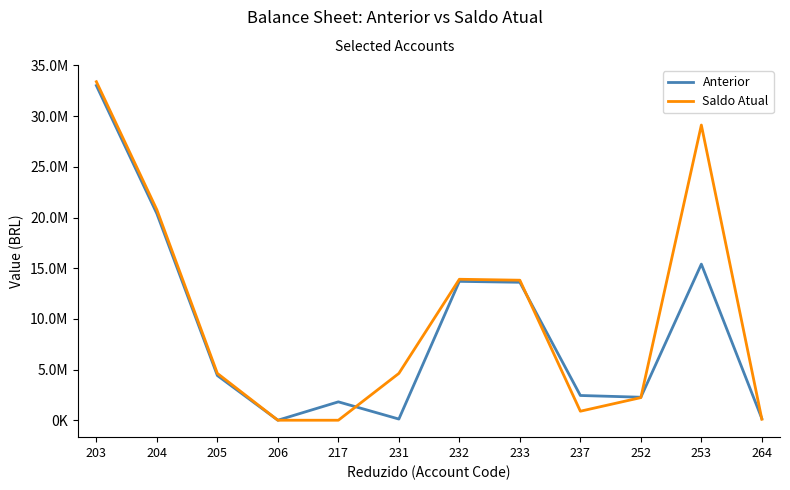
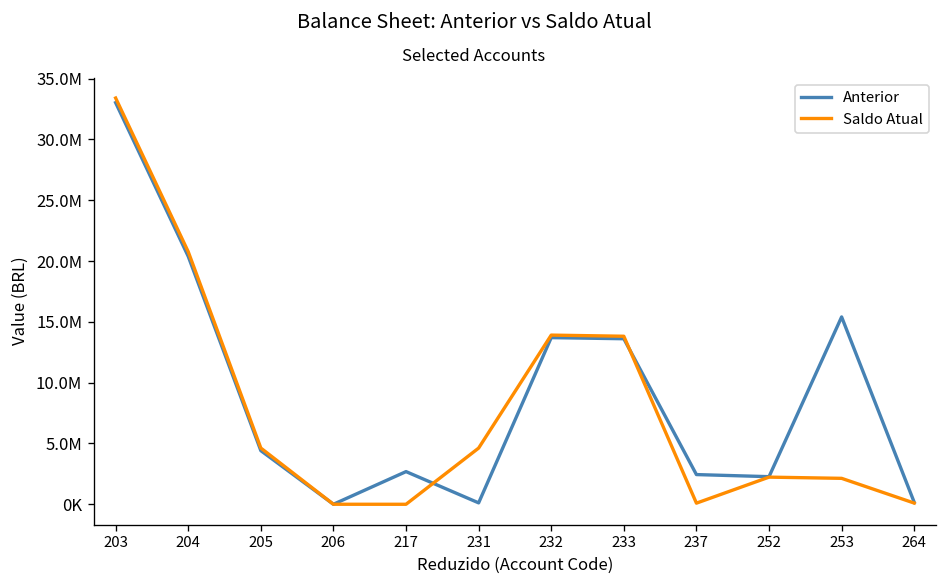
Anterior, 217: 1800000 -> 2700000
Saldo Atual, 237: 900000 -> 100000
Saldo Atual, 253: 29100000 -> 2100000
